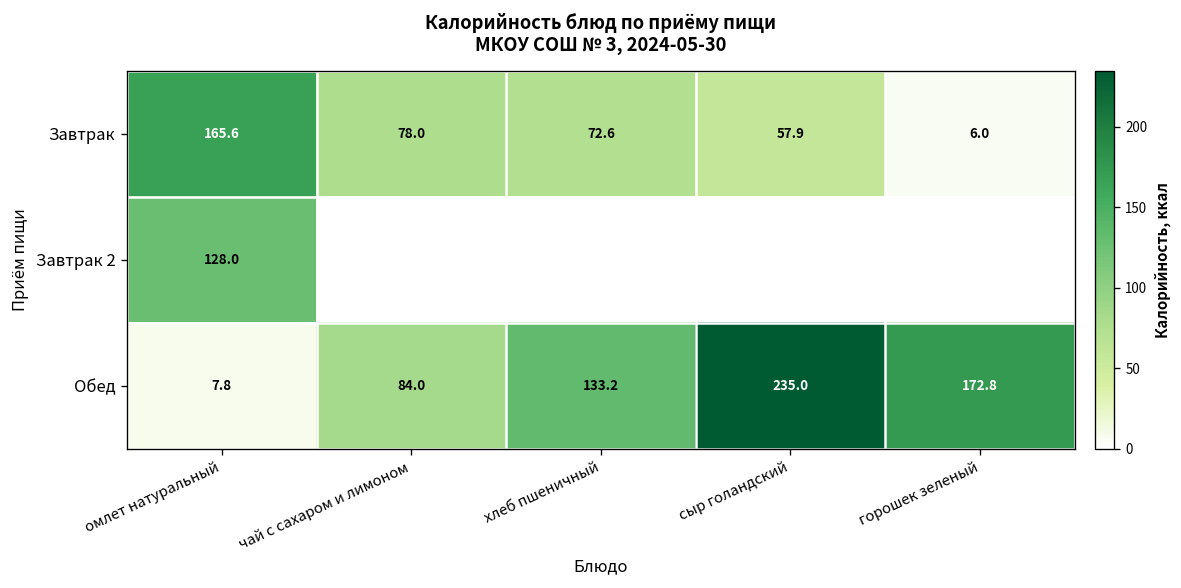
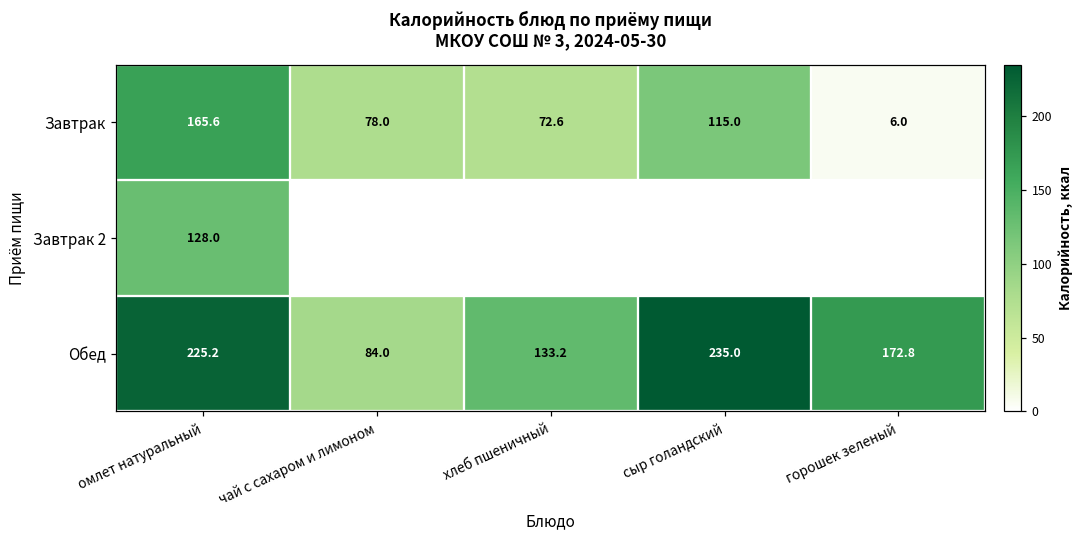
Завтрак, сыр голандский: 57.9 -> 115.0
Обед, омлет натуральный: 7.8 -> 225.2
